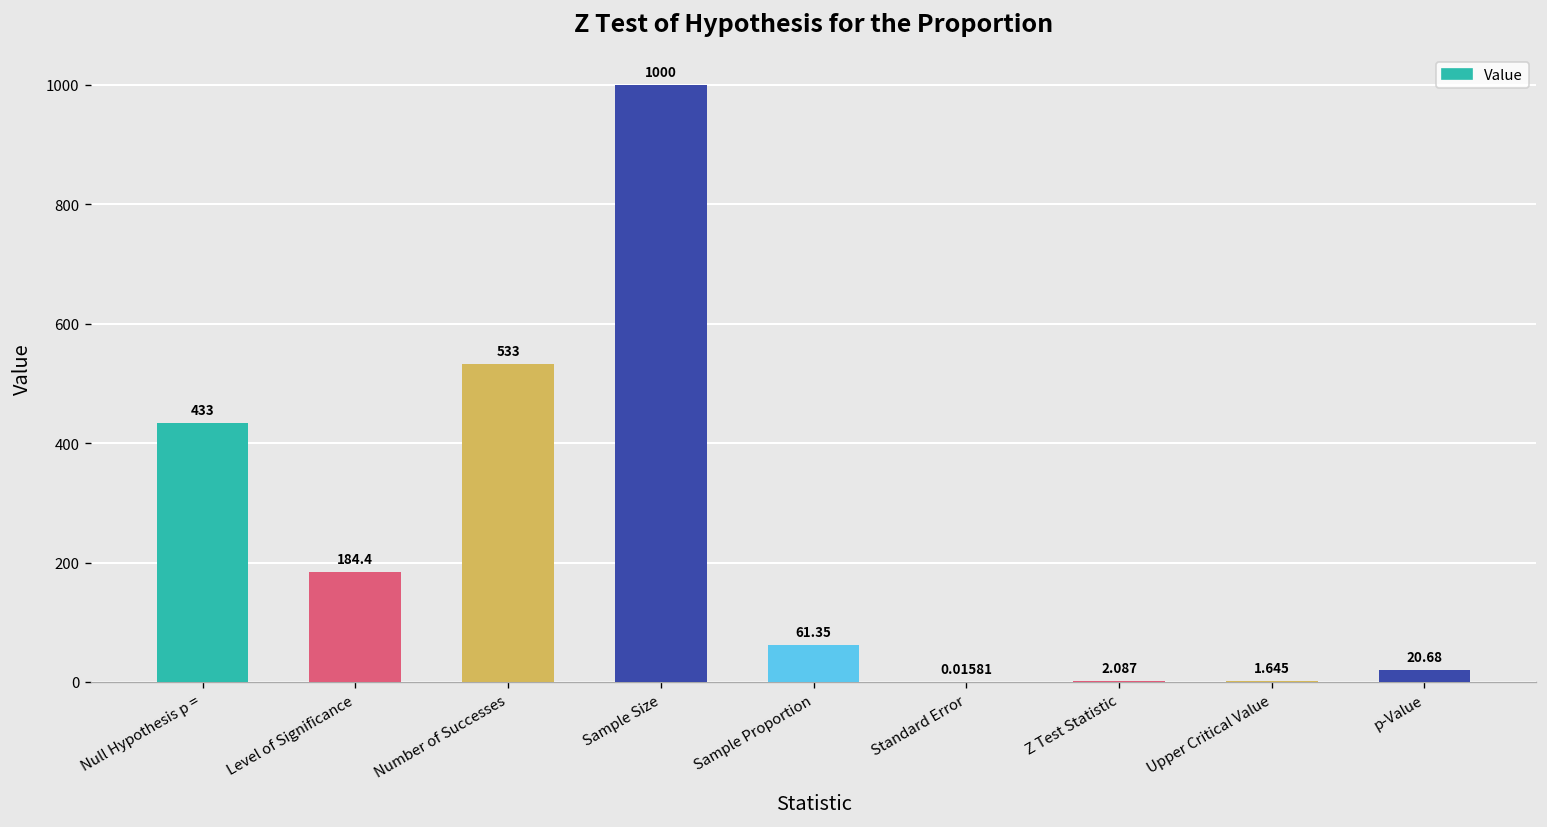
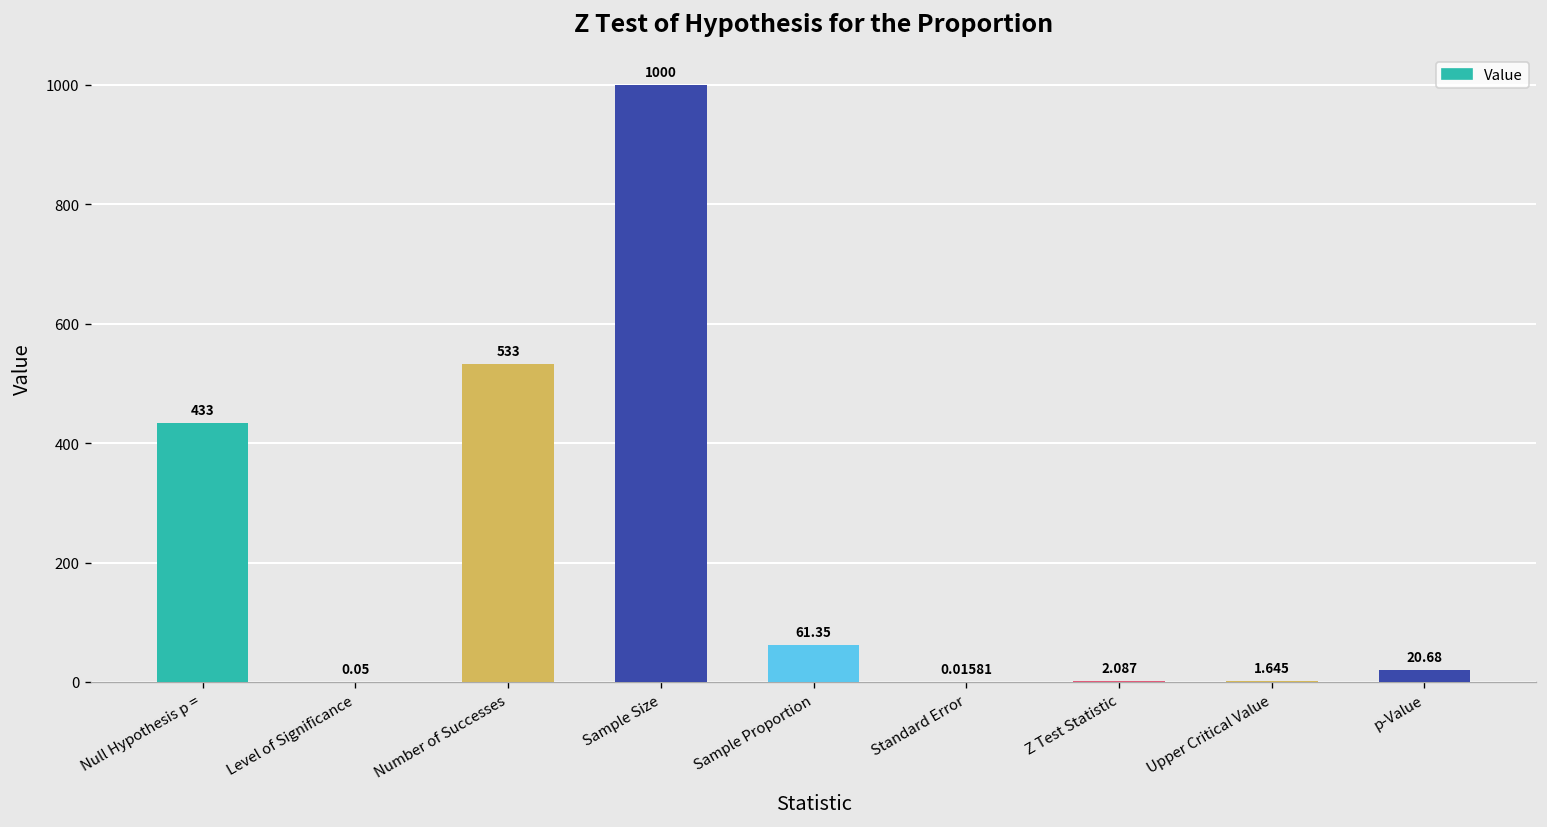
Level of Significance: 184.4 -> 0.05
